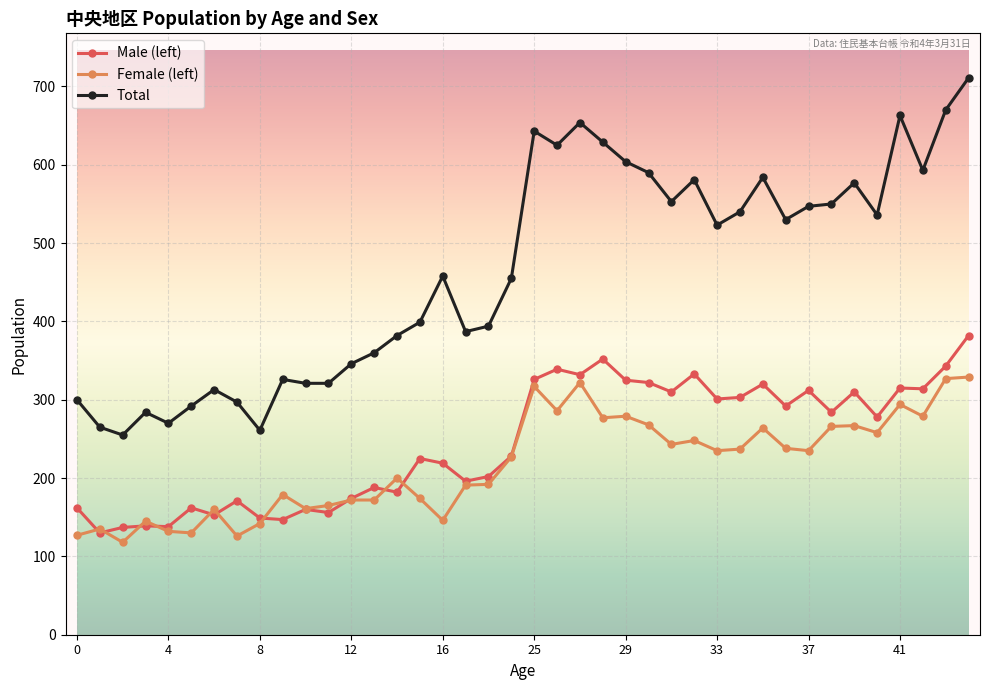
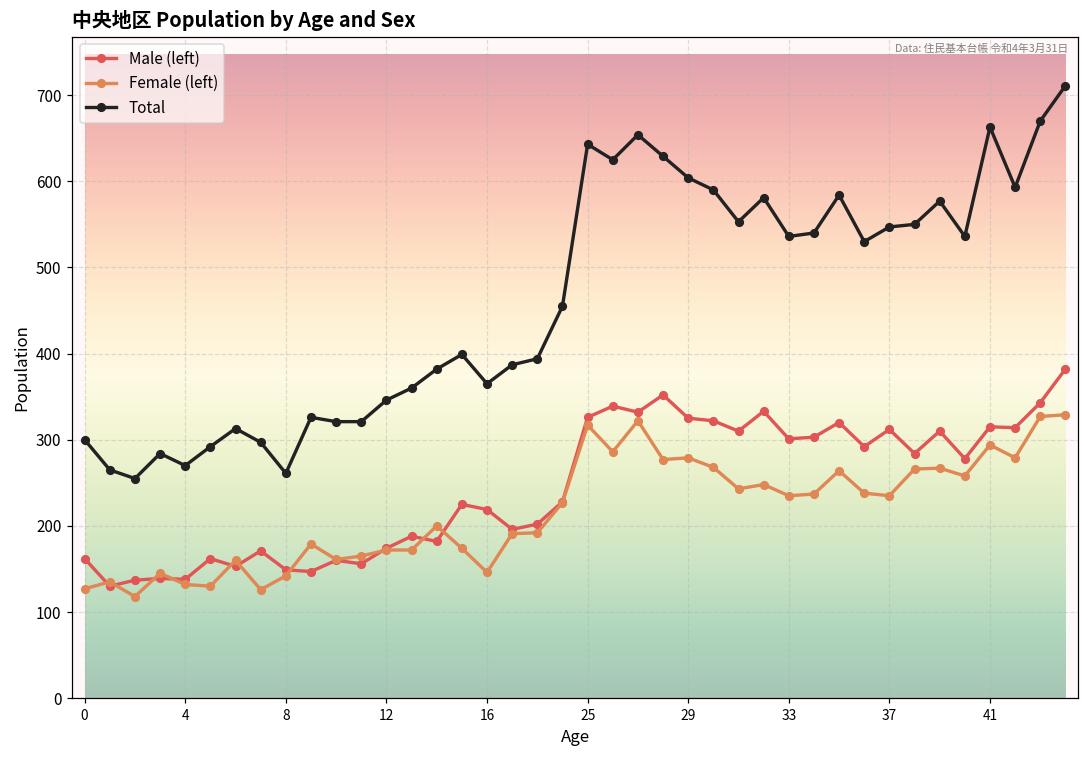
Total, 16: 460 -> 370
Total, 33: 520 -> 540
